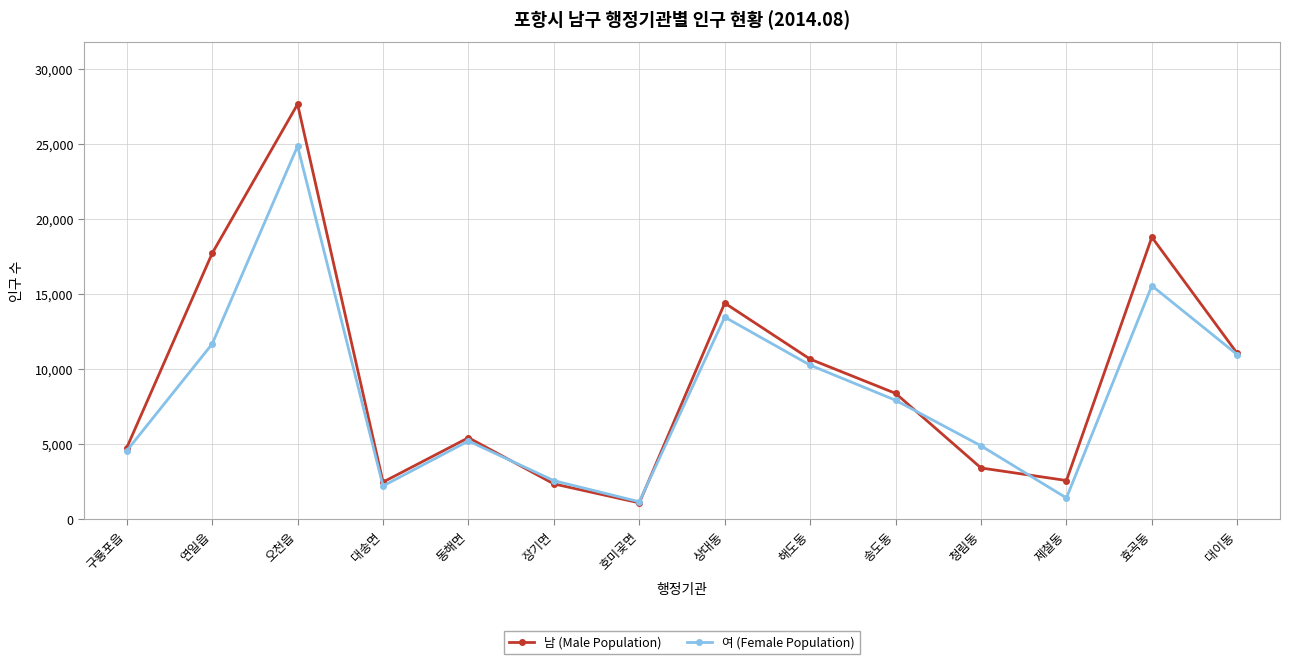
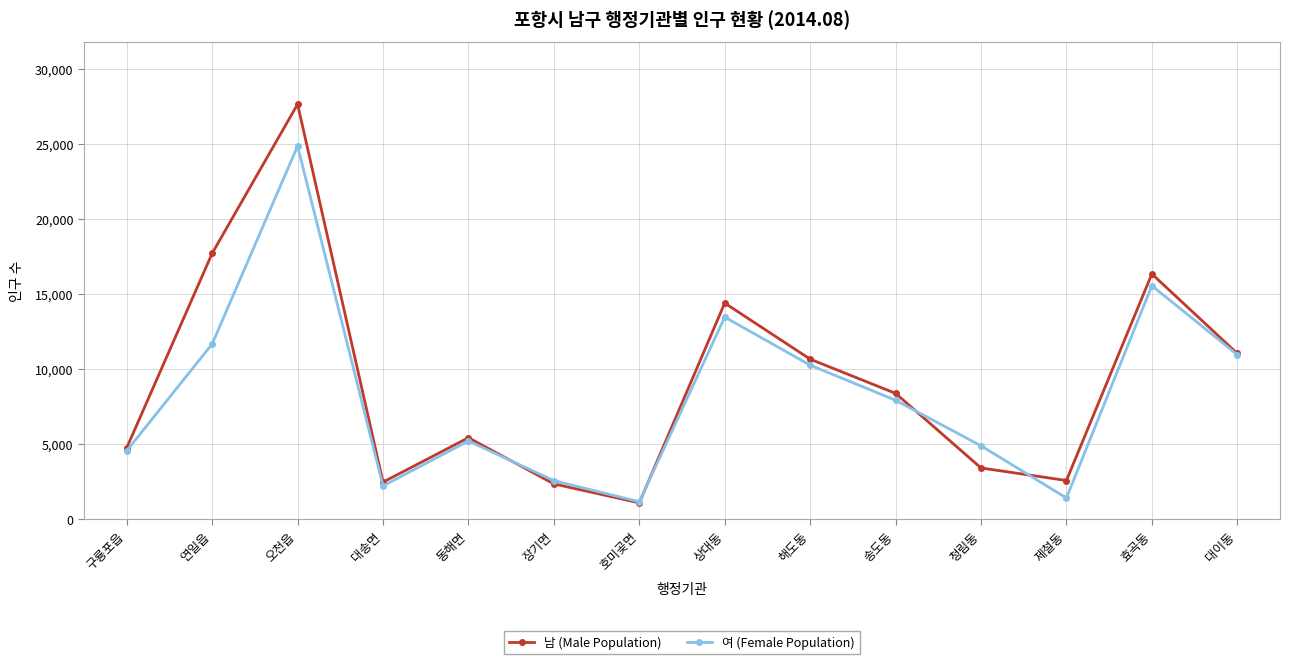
남 (Male Population), 효곡동: 18,800 -> 16,400
